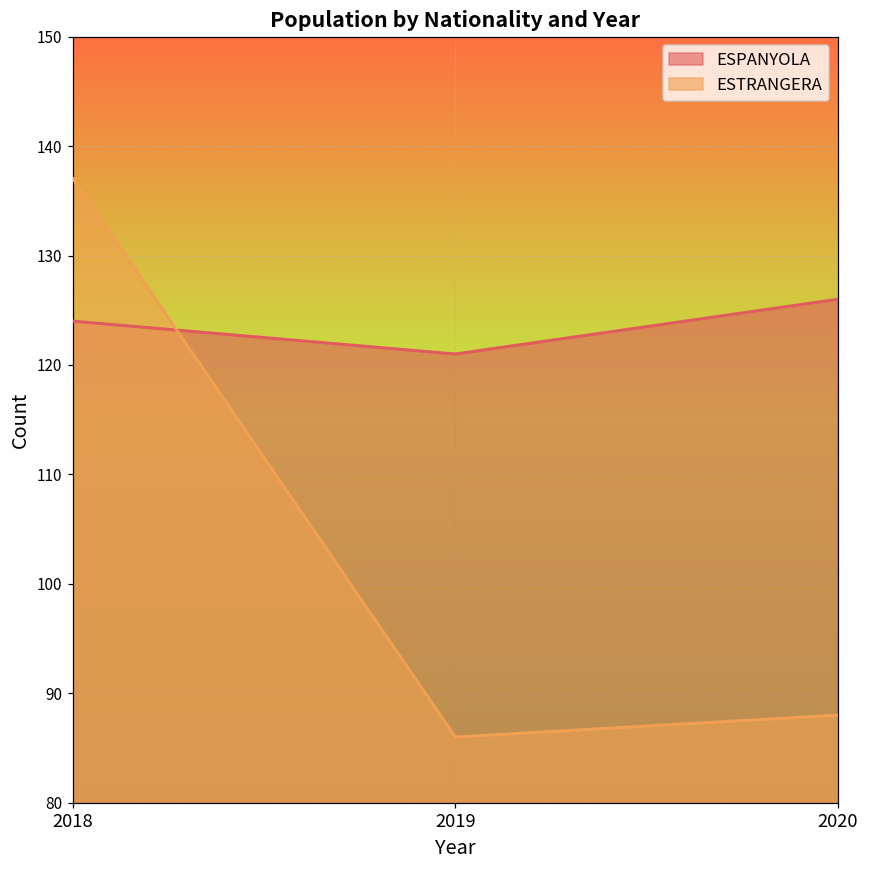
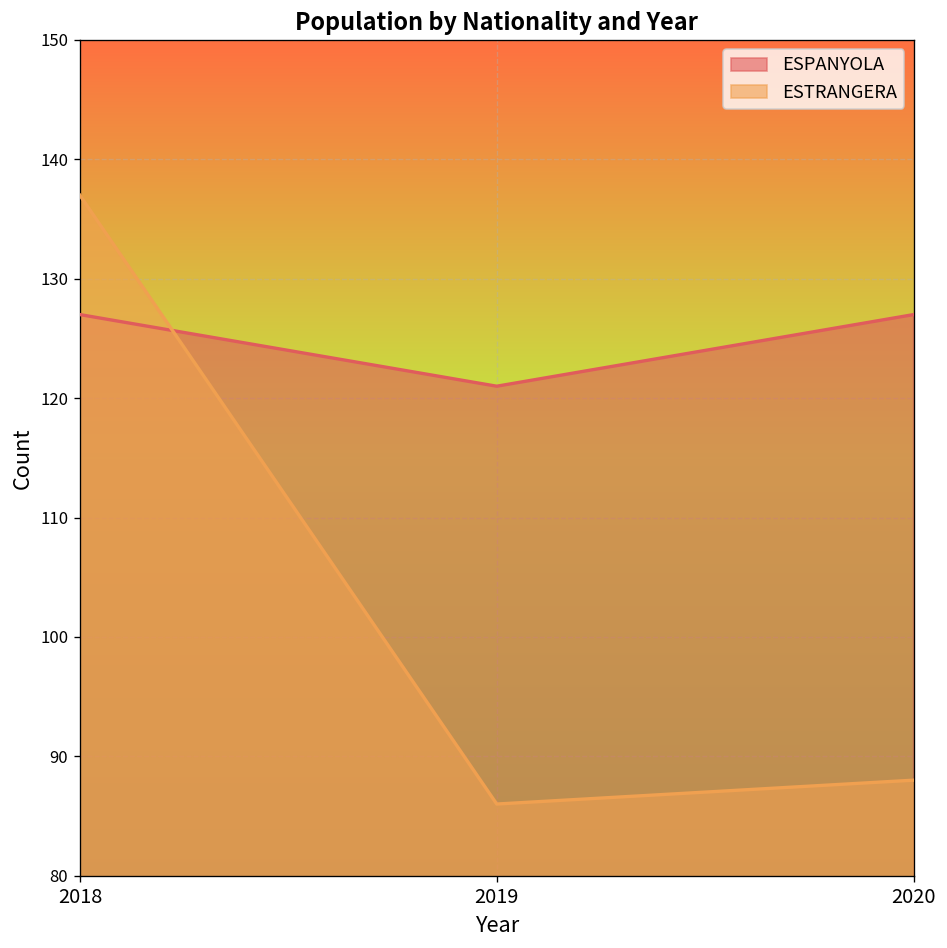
ESPANYOLA, 2018: 124 -> 127
ESPANYOLA, 2020: 126 -> 127
